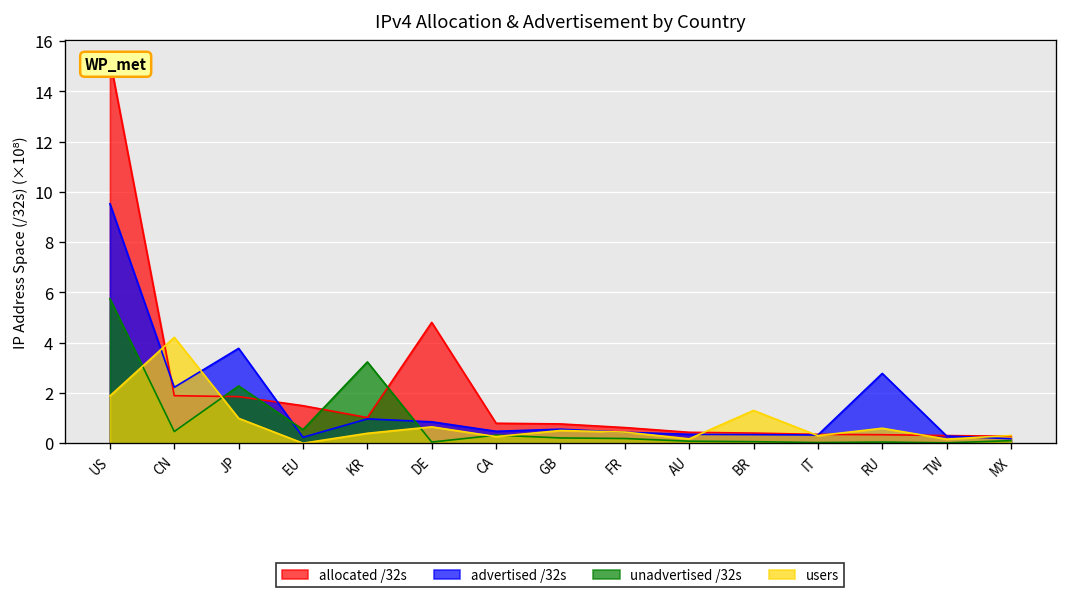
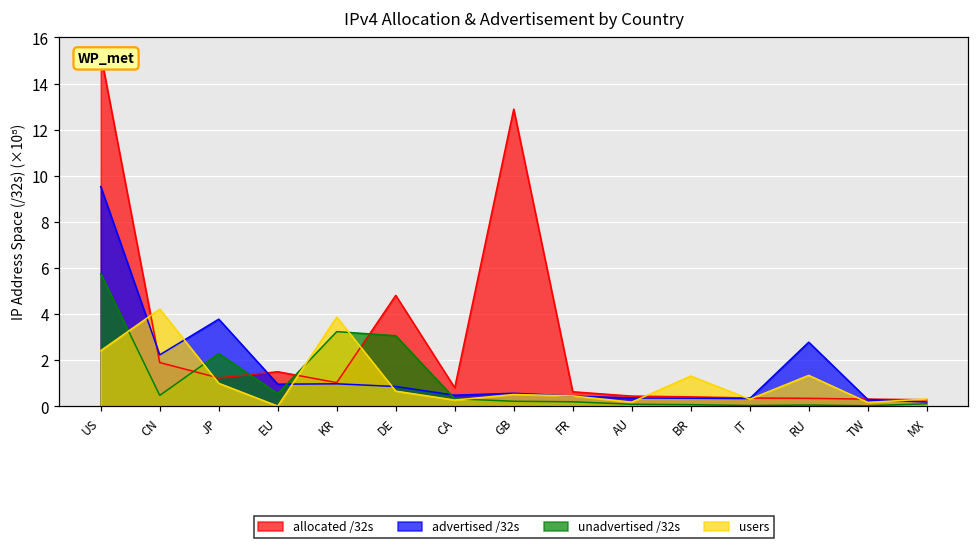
users, US: 1.9 -> 2.4
allocated /32s, JP: 1.9 -> 1.2
advertised /32s, EU: 0.2 -> 1.0
users, KR: 0.4 -> 3.9
unadvertised /32s, DE: 0.0 -> 3.1
allocated /32s, GB: 0.8 -> 12.9
users, RU: 0.6 -> 1.3
